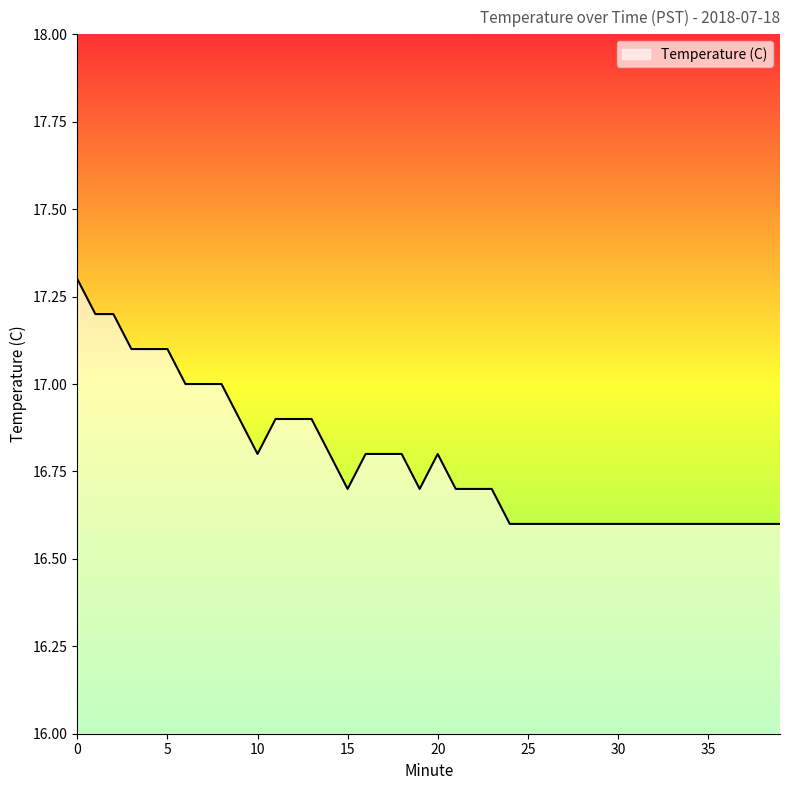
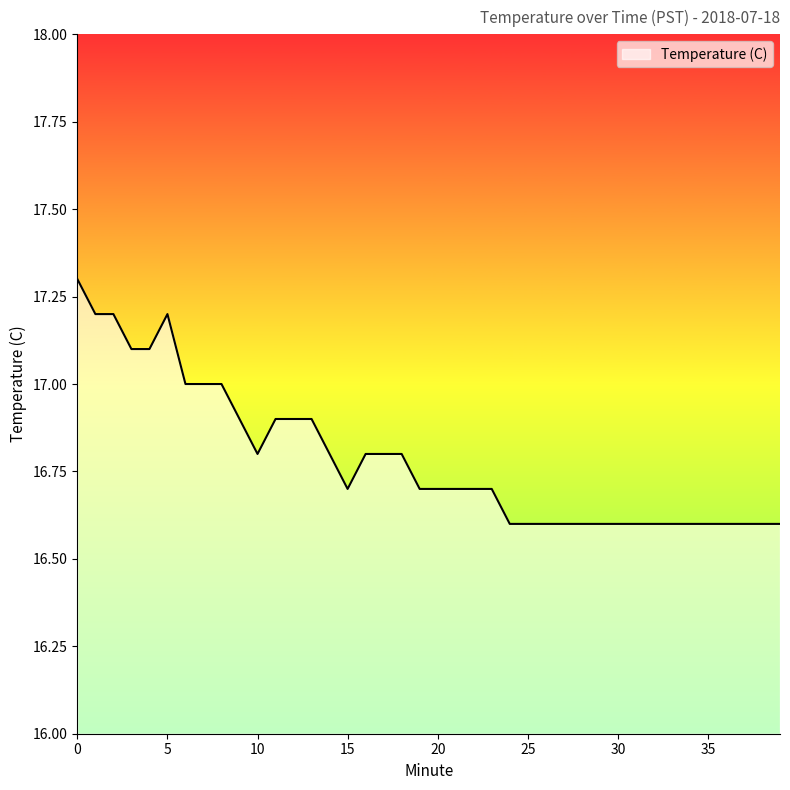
5: 17.1 -> 17.2
20: 16.8 -> 16.7
